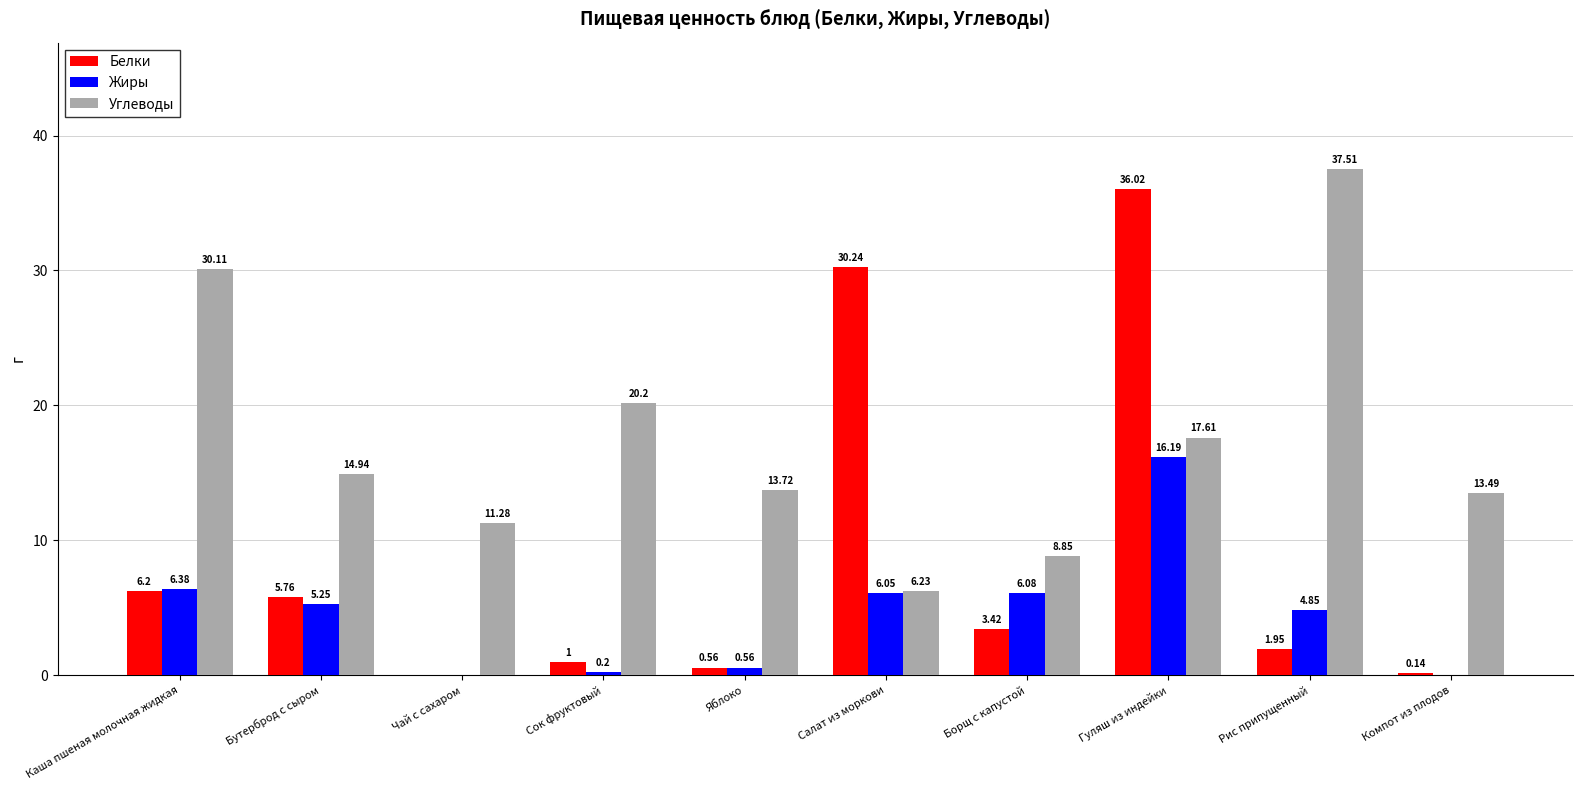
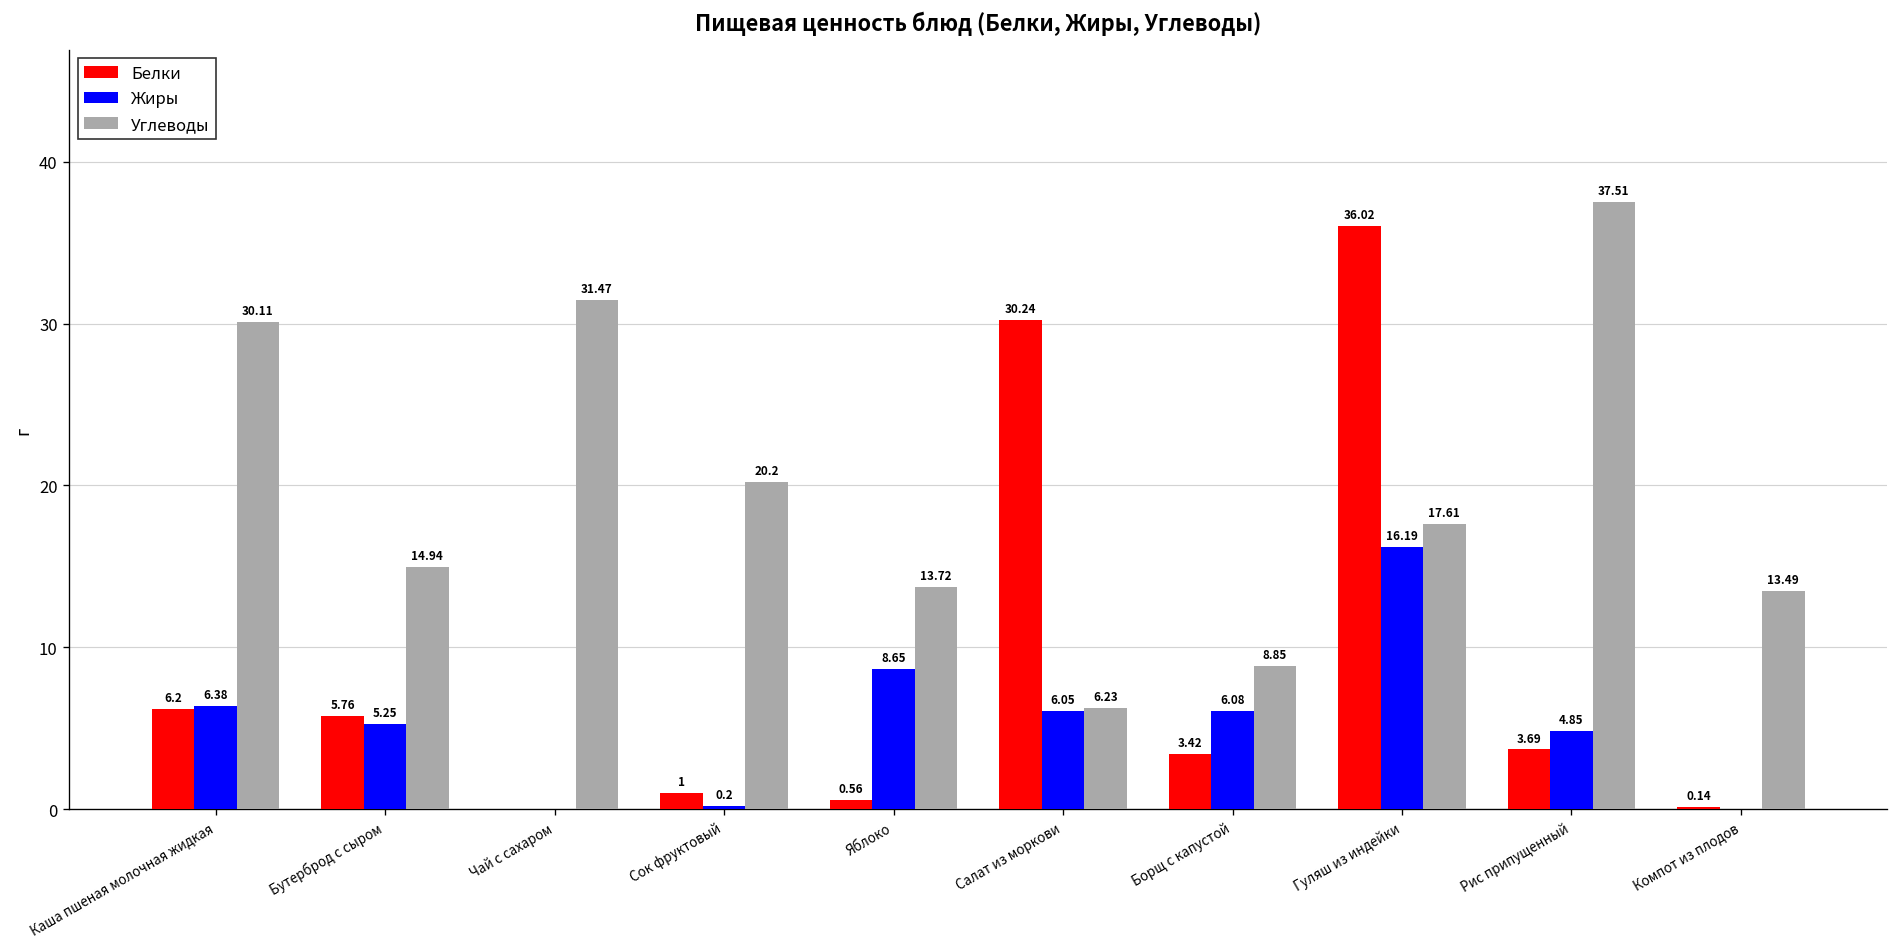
Углеводы, Чай с сахаром: 11.28 -> 31.47
Жиры, Яблоко: 0.56 -> 8.65
Белки, Рис припущенный: 1.95 -> 3.69
